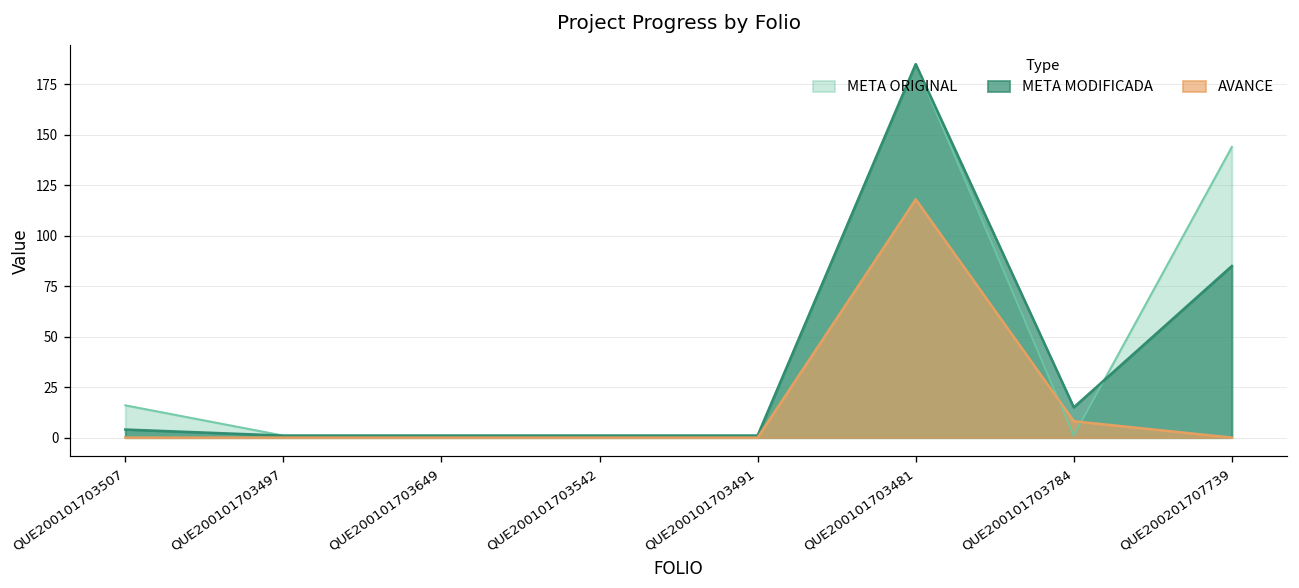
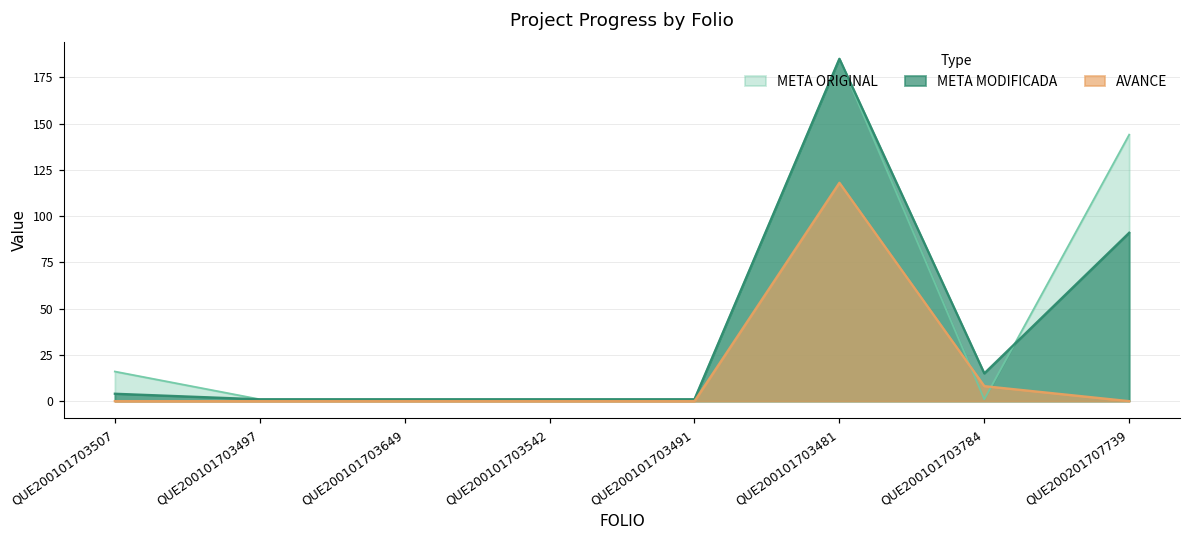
META MODIFICADA, QUE200201707739: 85 -> 91
